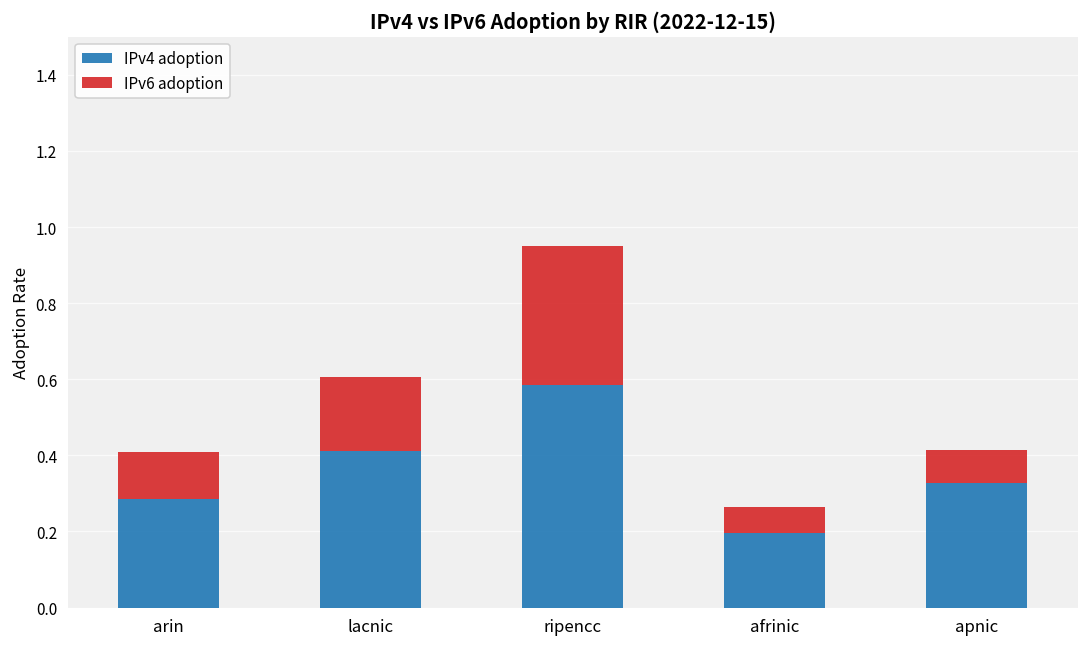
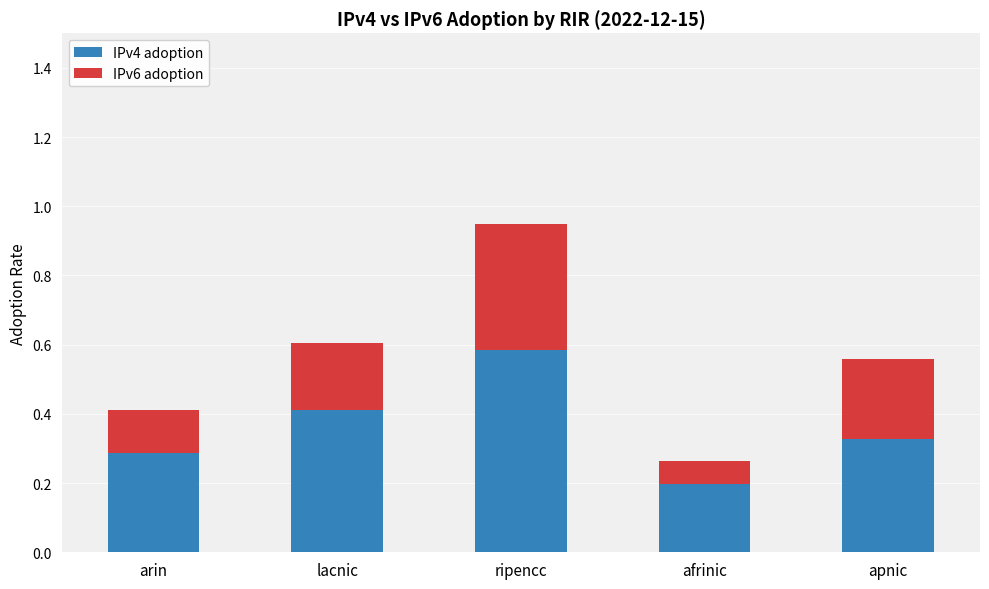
IPv6 adoption, apnic: 0.09 -> 0.23
